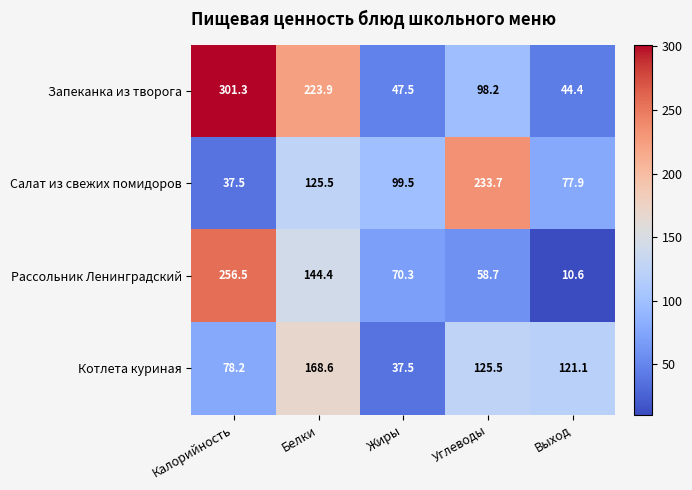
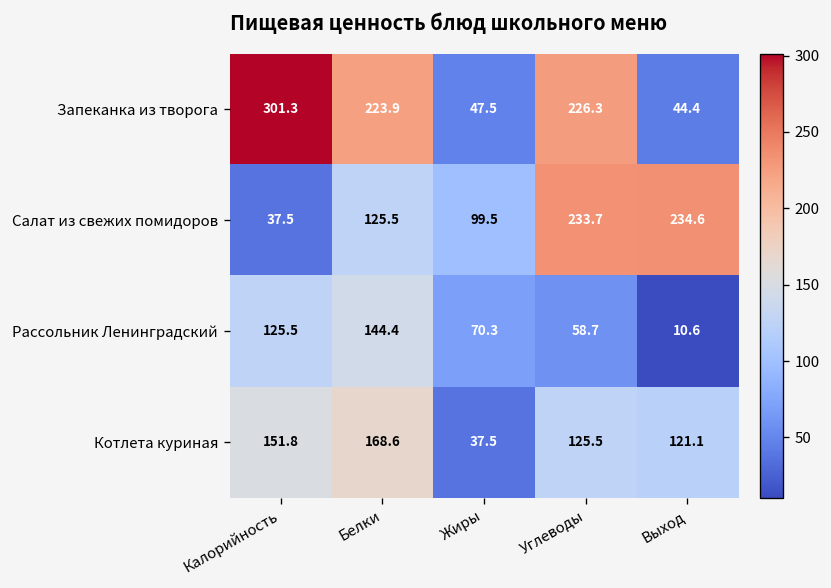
Запеканка из творога, Углеводы: 98.2 -> 226.3
Салат из свежих помидоров, Выход: 77.9 -> 234.6
Рассольник Ленинградский, Калорийность: 256.5 -> 125.5
Котлета куриная, Калорийность: 78.2 -> 151.8
